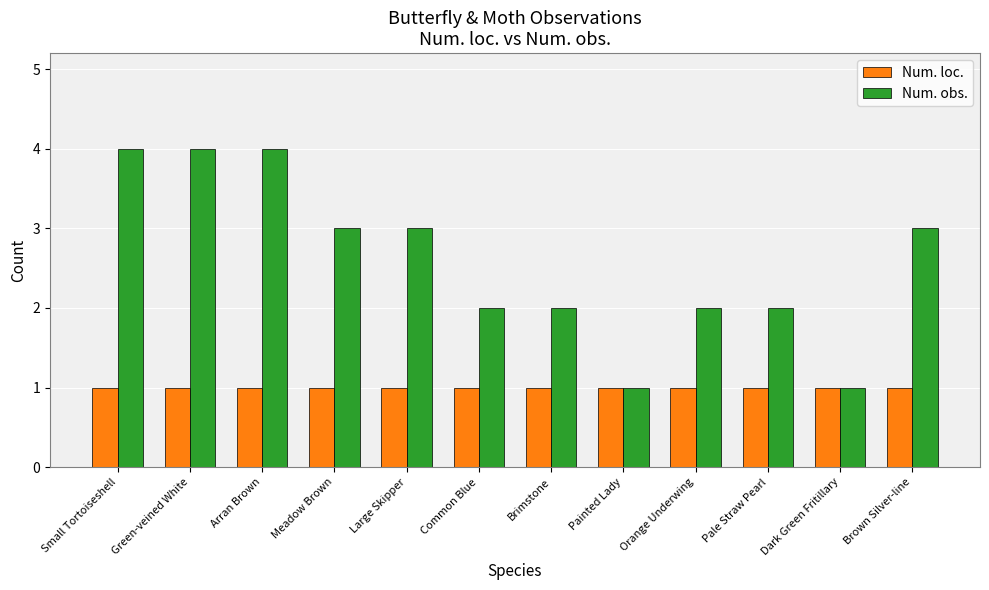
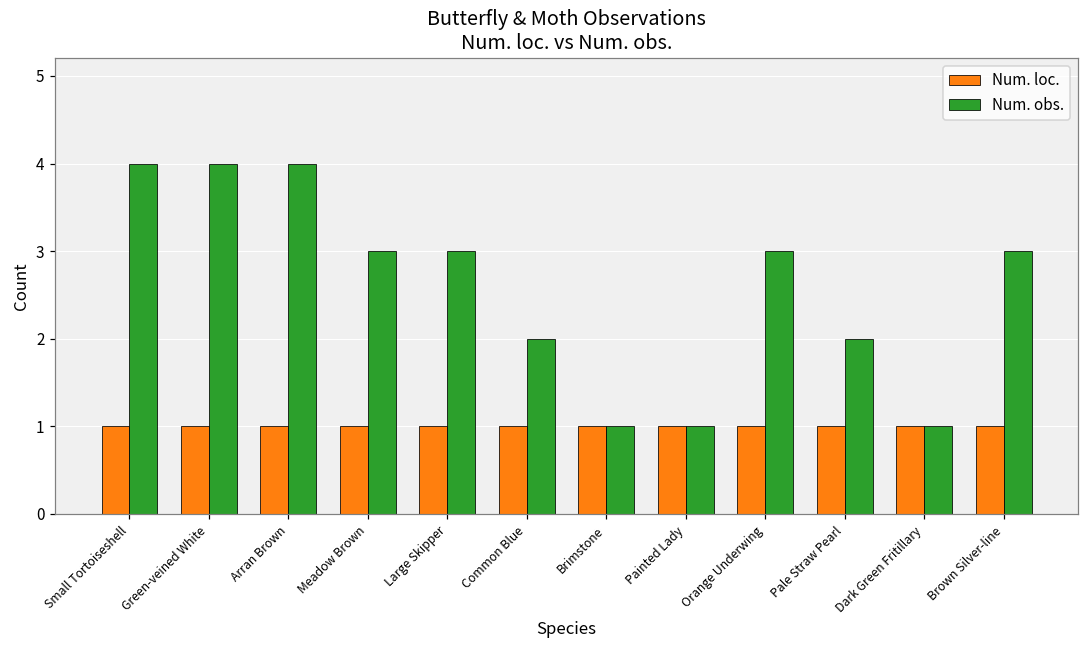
Num. obs., Brimstone: 2 -> 1
Num. obs., Orange Underwing: 2 -> 3
